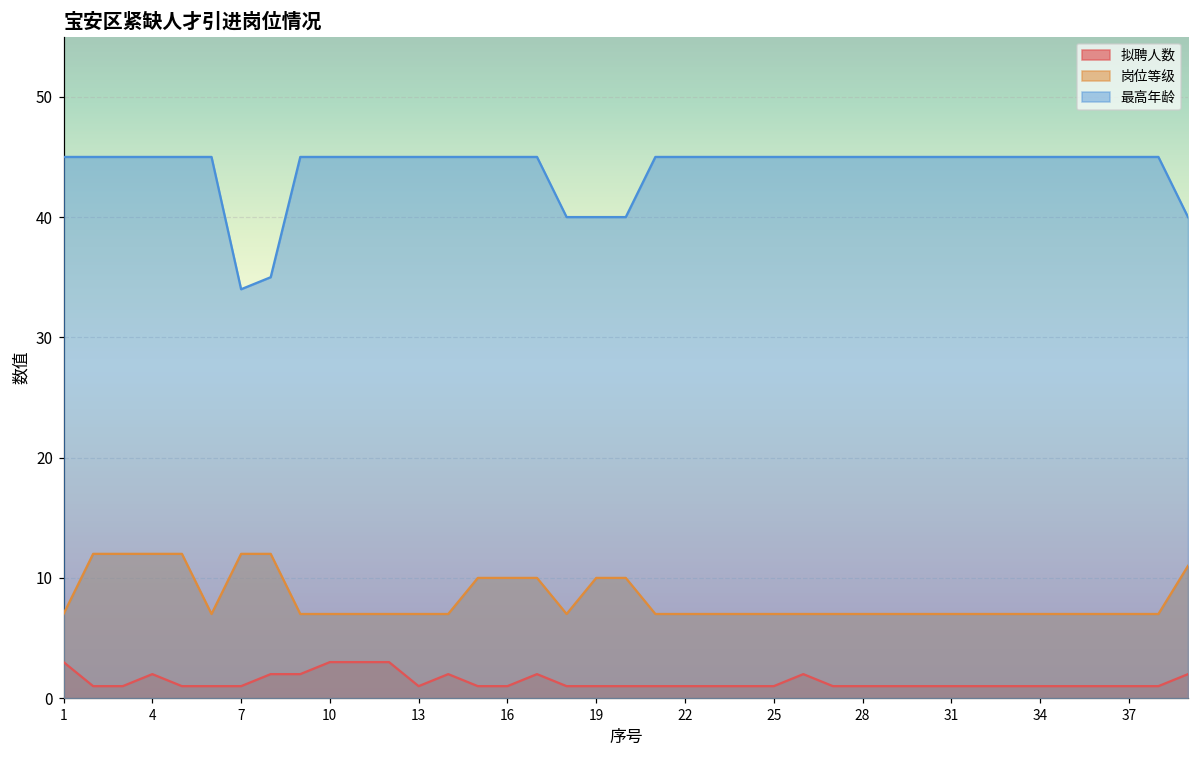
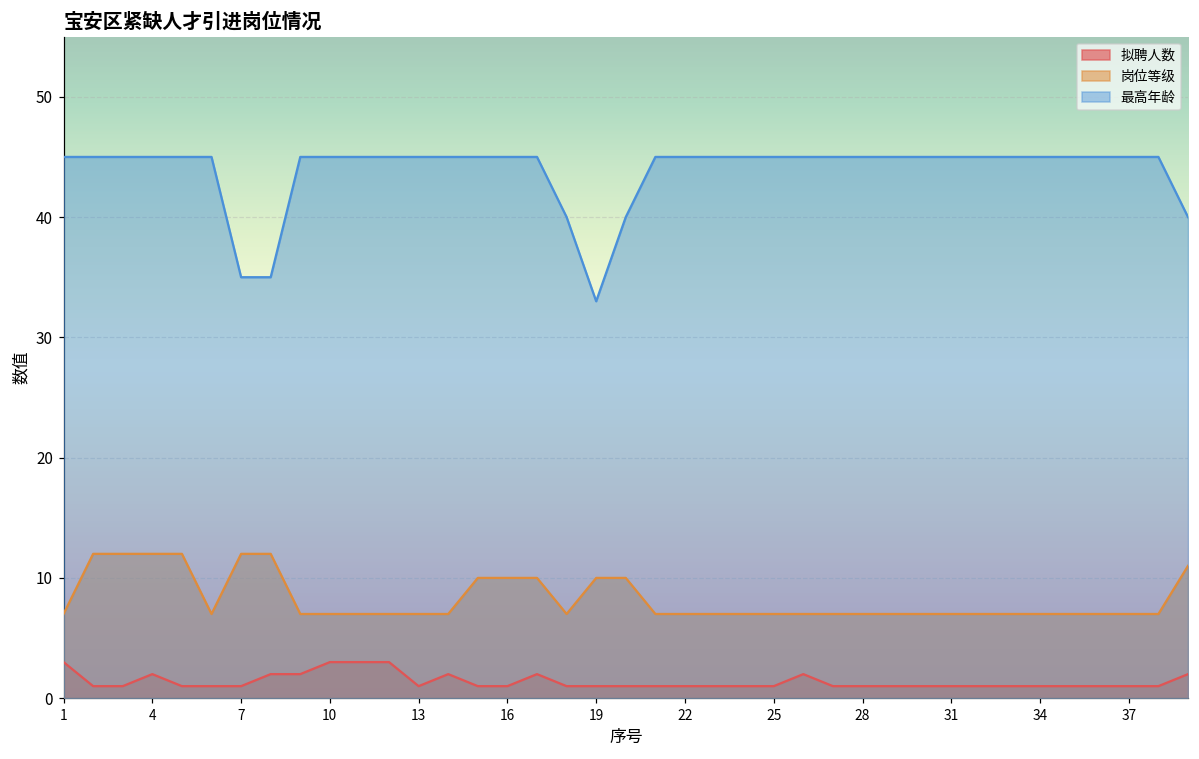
最高年龄, 7: 34 -> 35
最高年龄, 19: 40 -> 33
